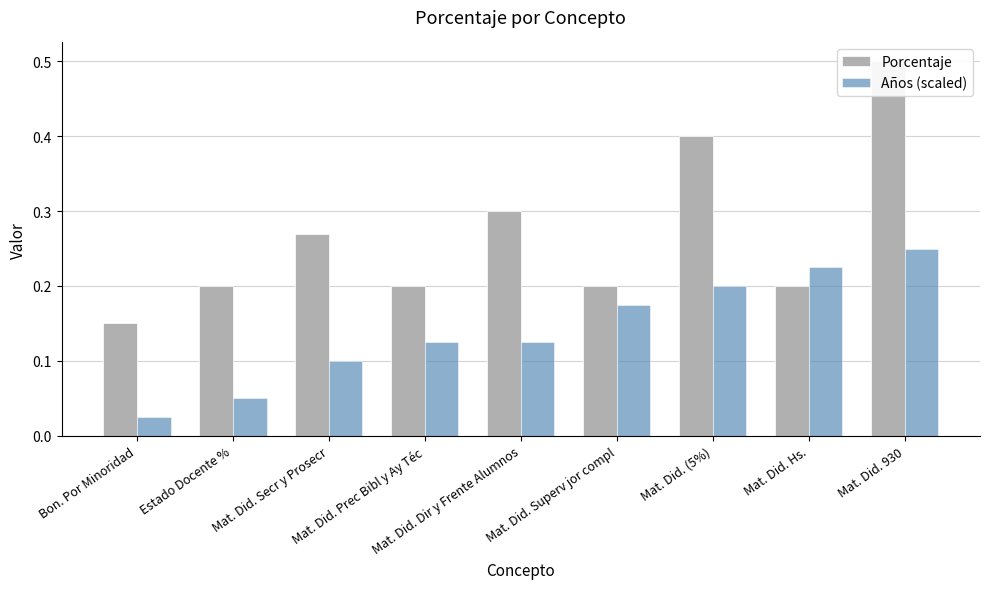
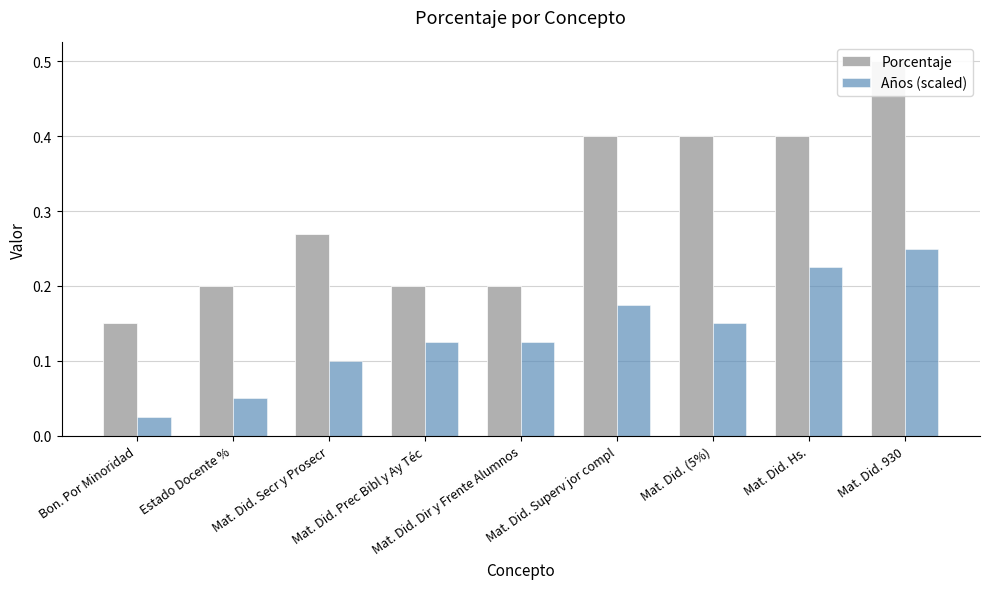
Porcentaje, Mat. Did. Dir y Frente Alumnos: 0.3 -> 0.2
Porcentaje, Mat. Did. Superv jor compl: 0.2 -> 0.4
Años (scaled), Mat. Did. (5%): 0.20 -> 0.15
Porcentaje, Mat. Did. Hs.: 0.2 -> 0.4
